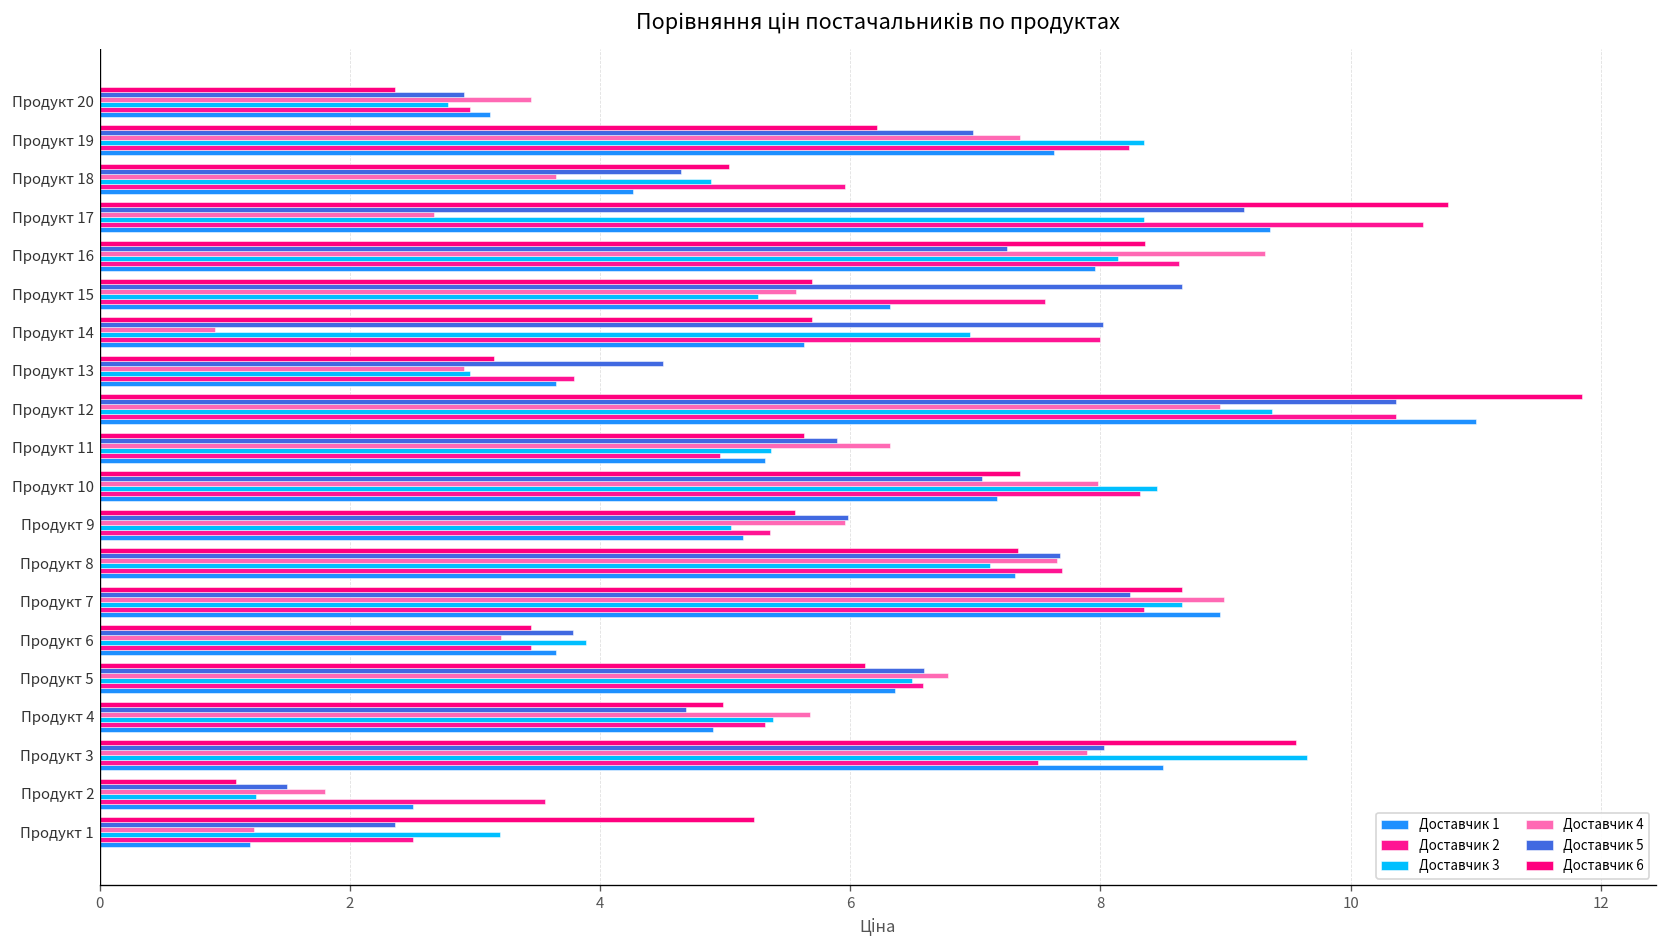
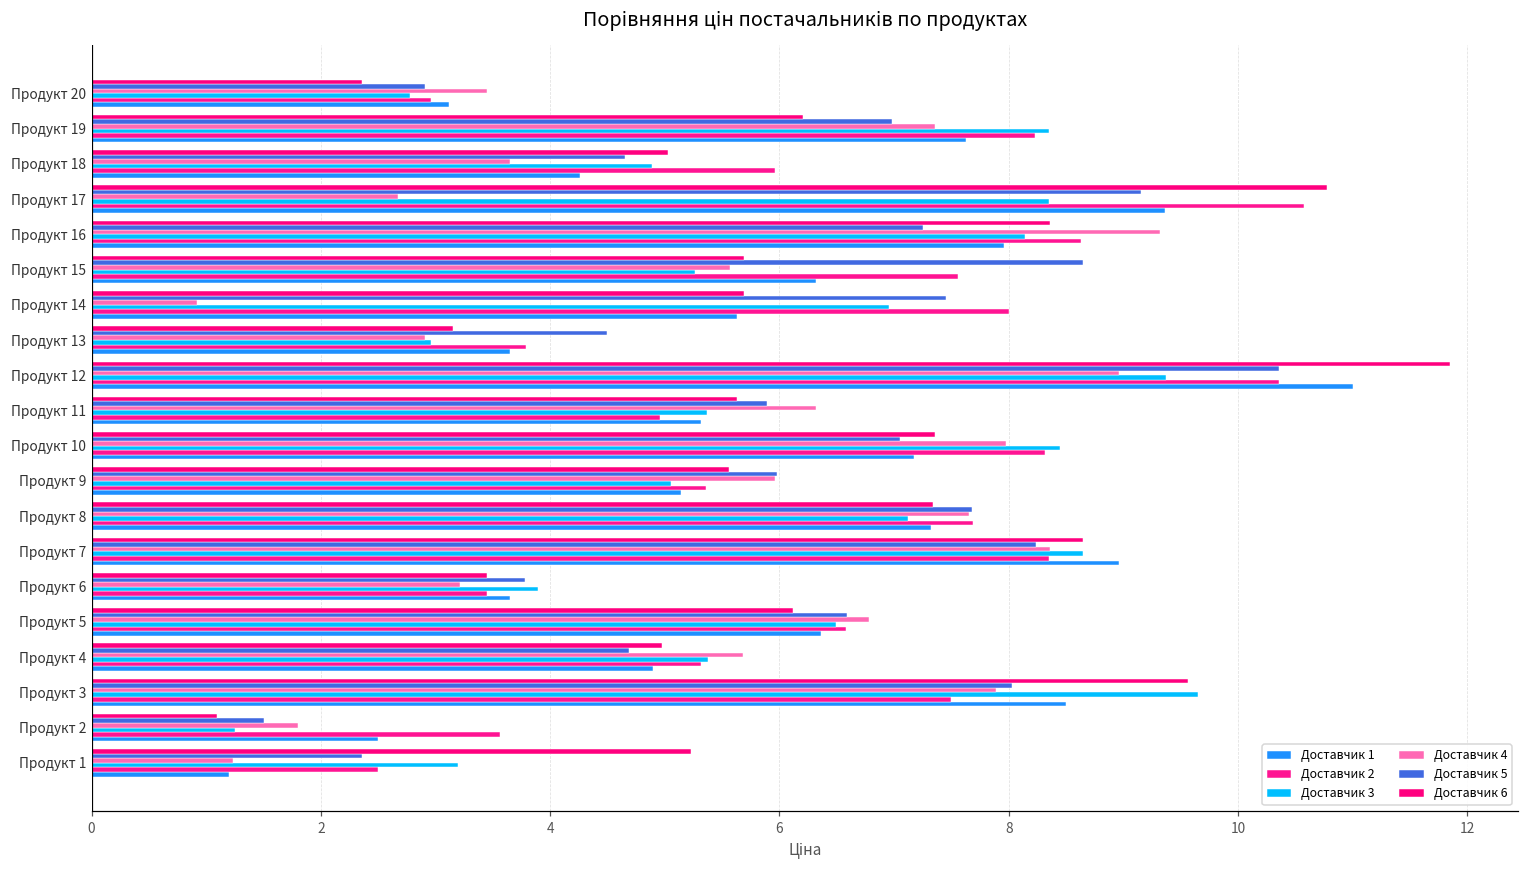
Доставчик 5, Продукт 14: 8.02 -> 7.45
Доставчик 4, Продукт 7: 8.99 -> 8.36
